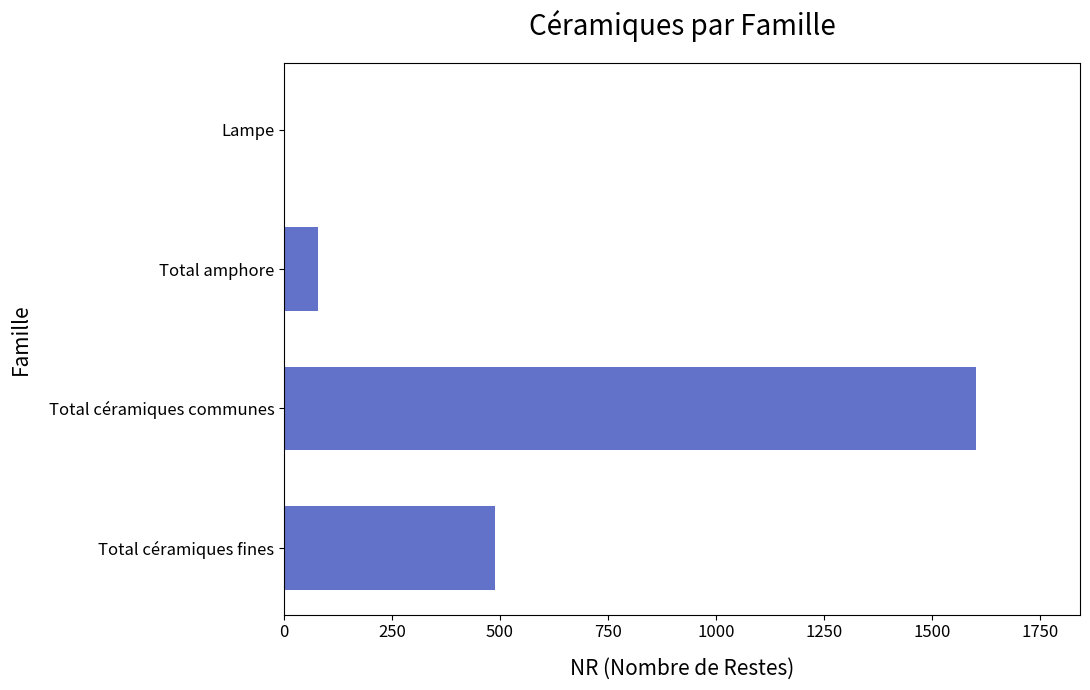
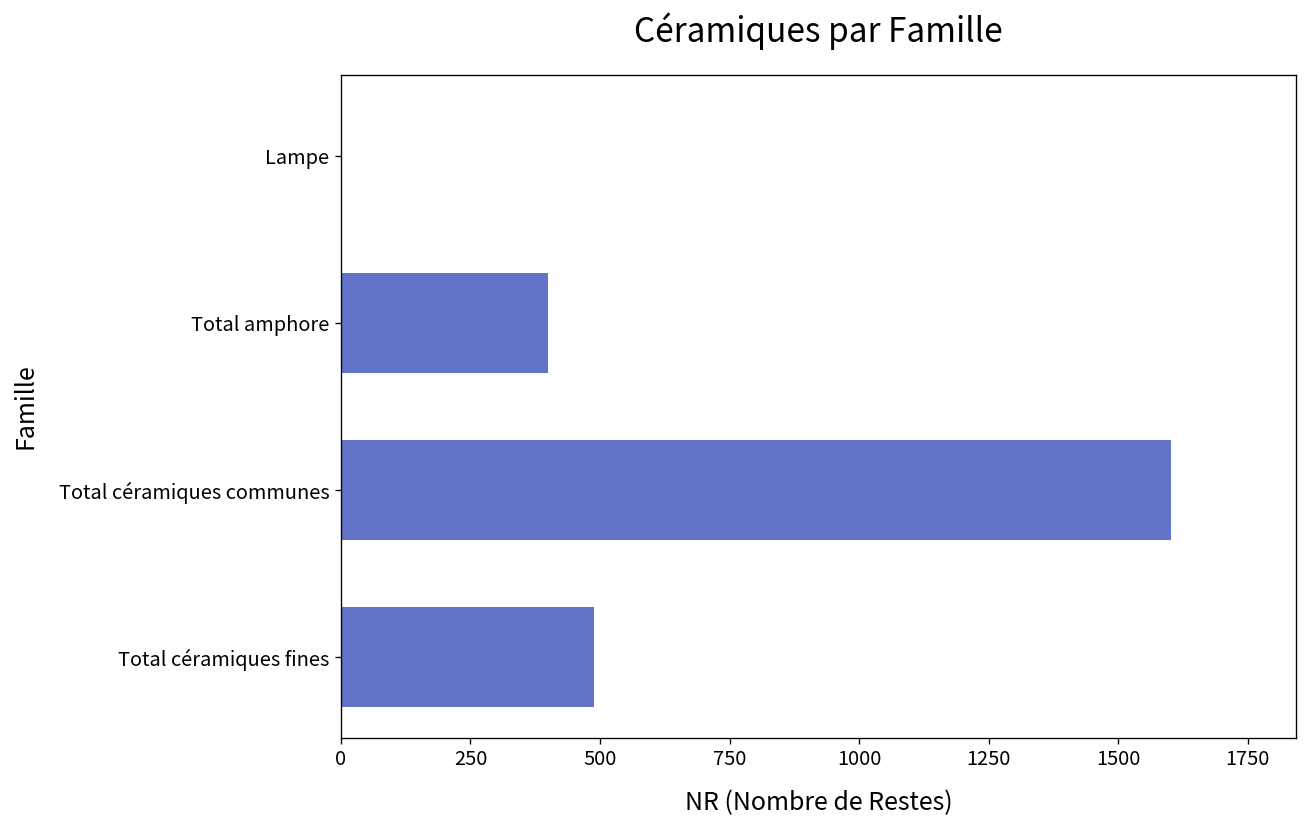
Total amphore: 80 -> 400
